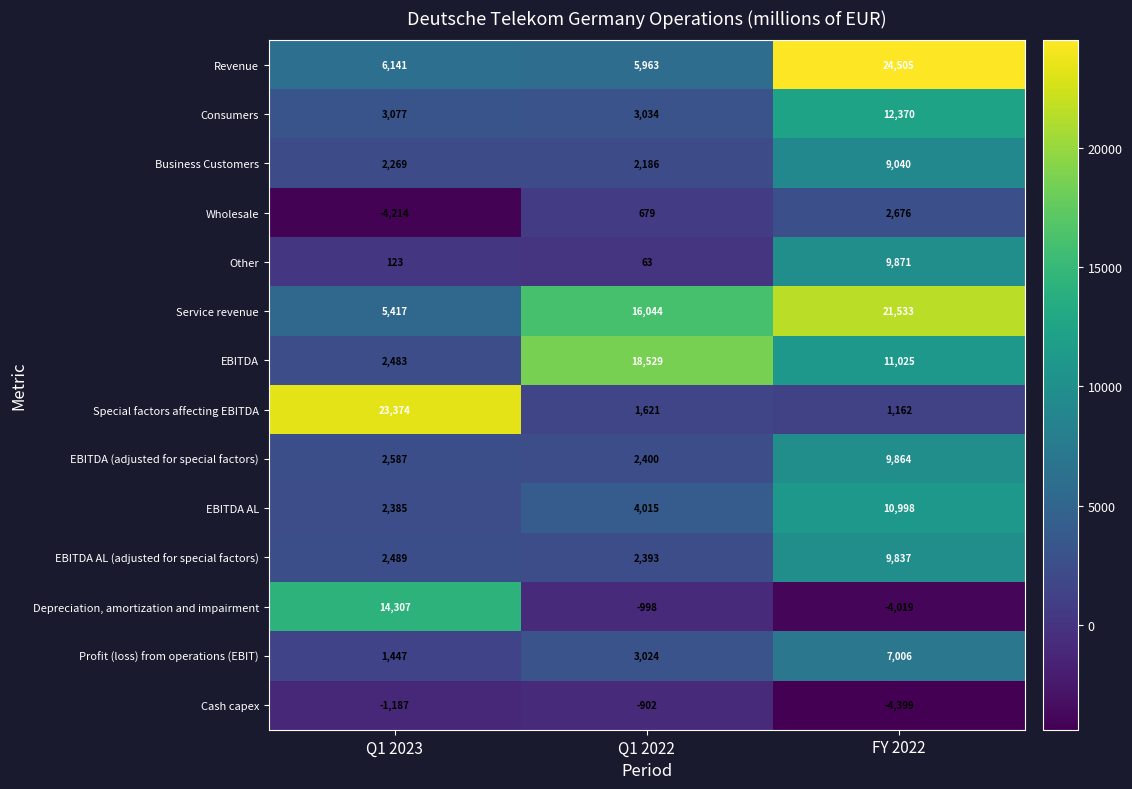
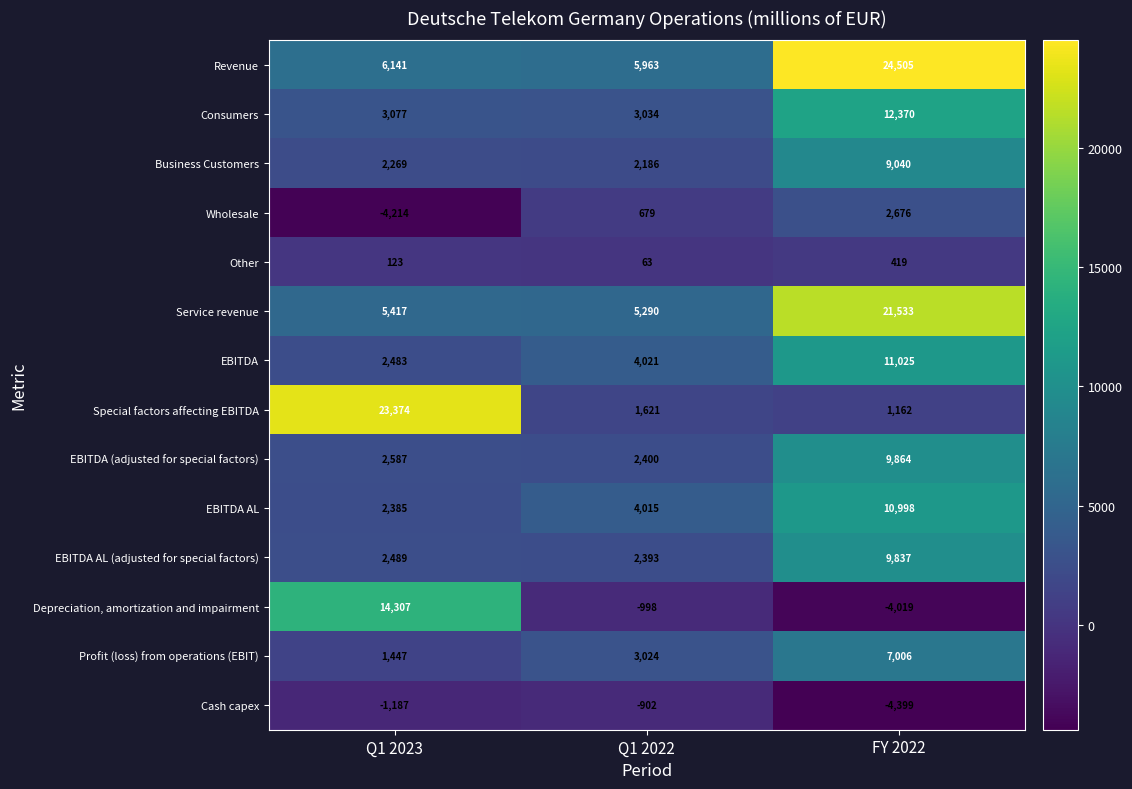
Other, FY 2022: 9,871 -> 419
Service revenue, Q1 2022: 16,044 -> 5,290
EBITDA, Q1 2022: 18,529 -> 4,021
